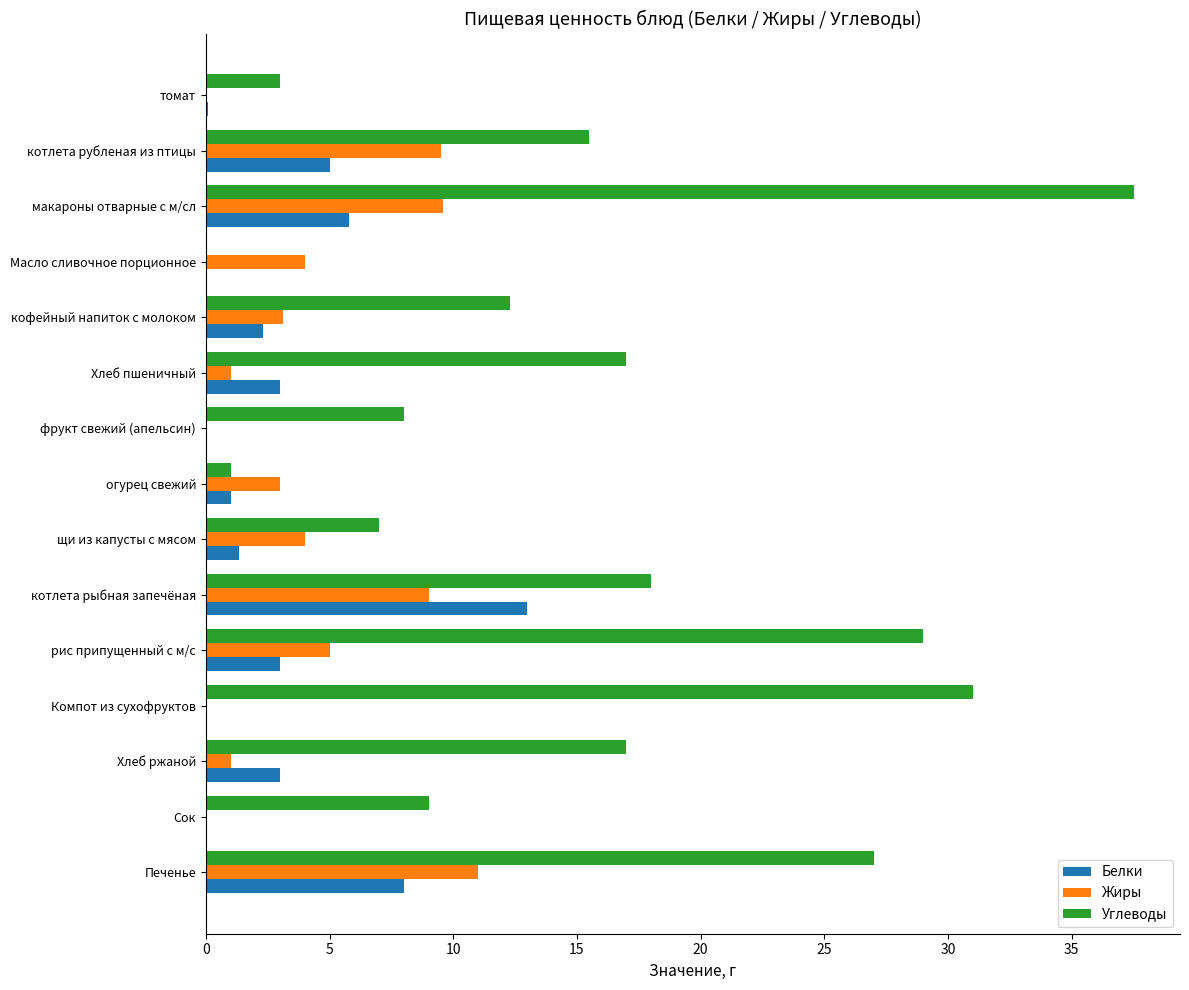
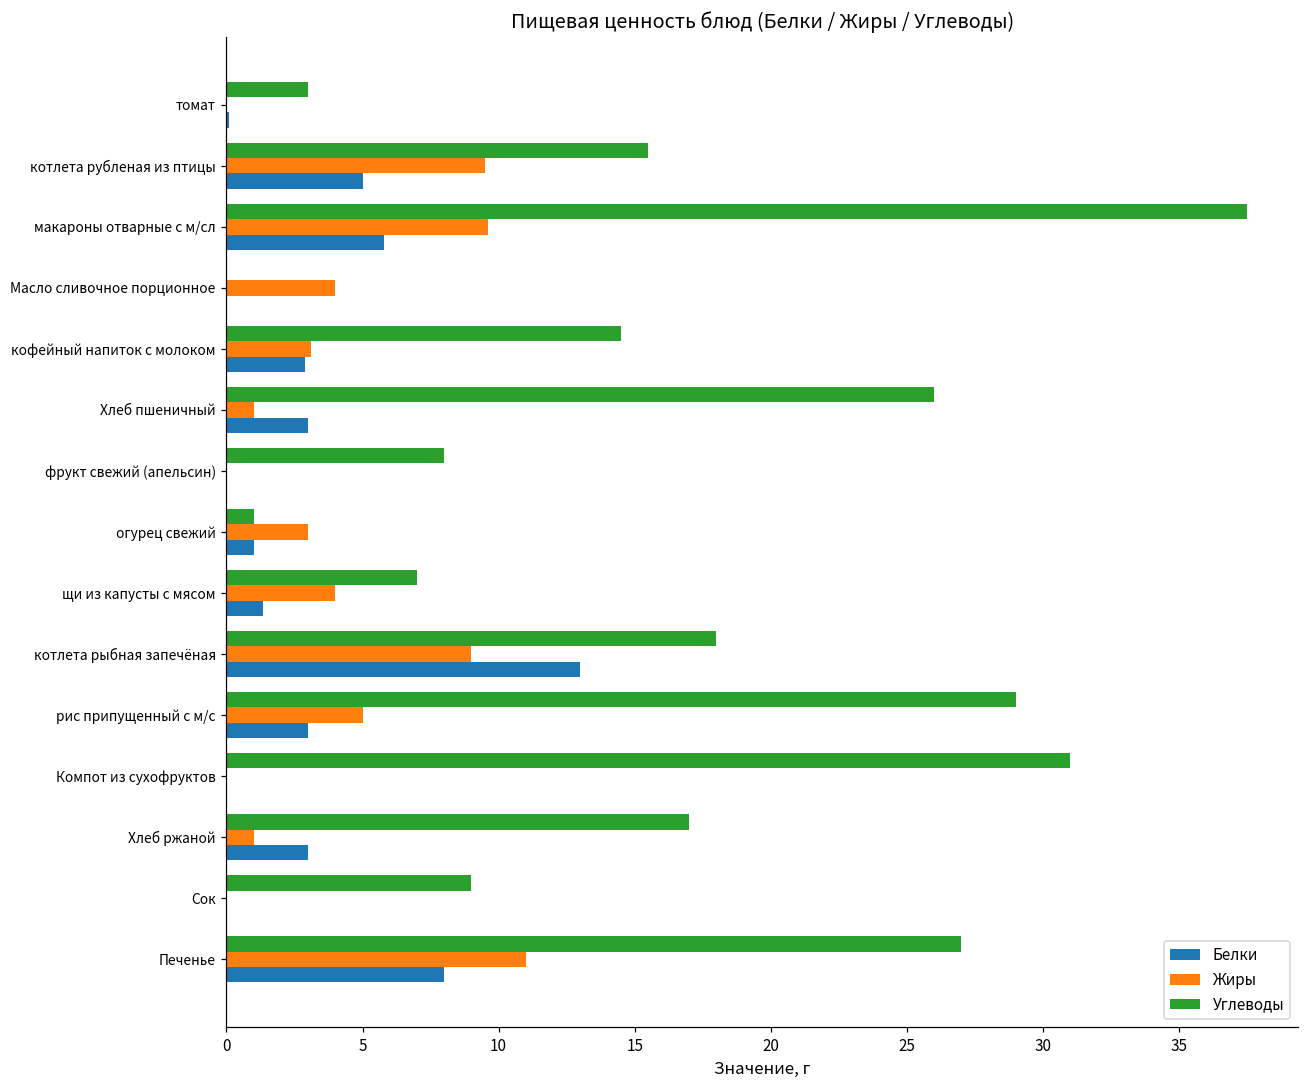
Углеводы, кофейный напиток с молоком: 12.3 -> 14.5
Белки, кофейный напиток с молоком: 2.3 -> 2.9
Углеводы, Хлеб пшеничный: 17 -> 26
